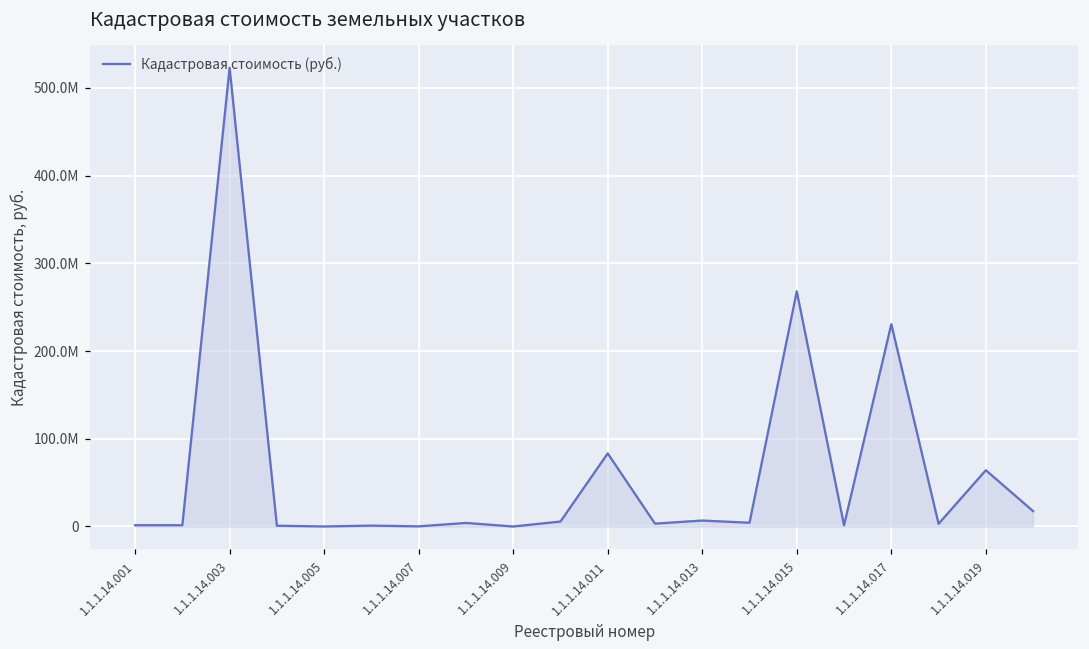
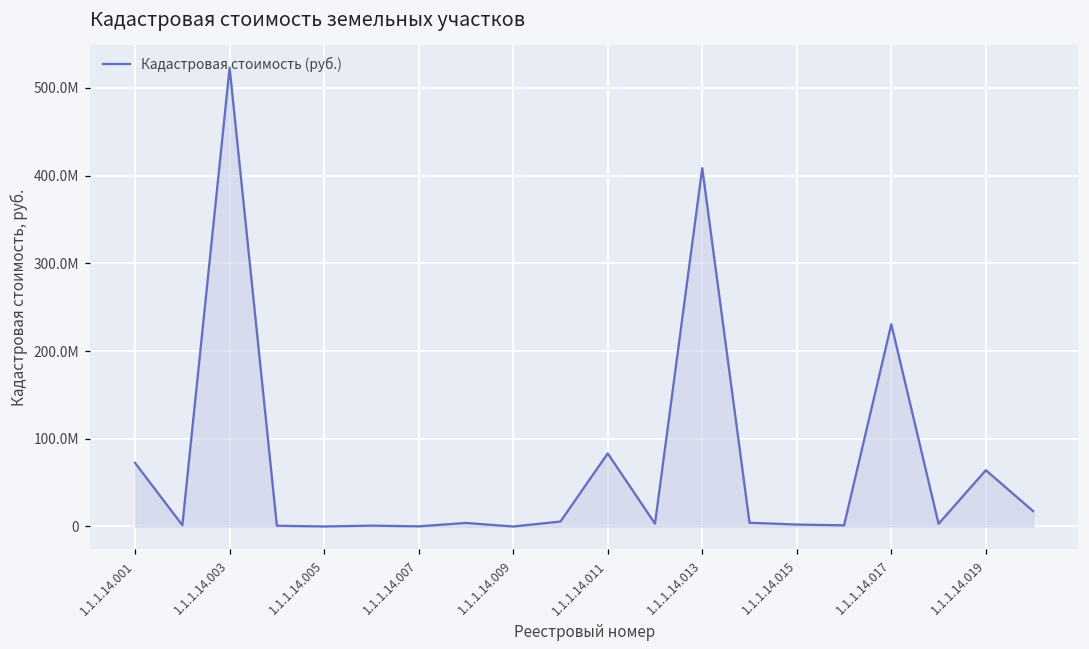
1.1.1.14.001: 0 -> 70000000
1.1.1.14.013: 10000000 -> 410000000
1.1.1.14.015: 270000000 -> 0
